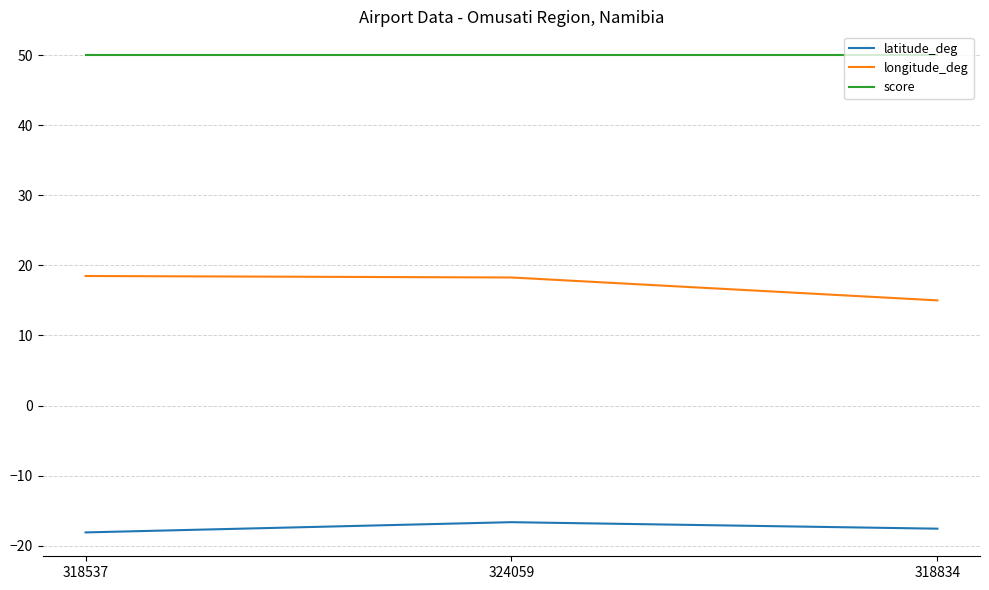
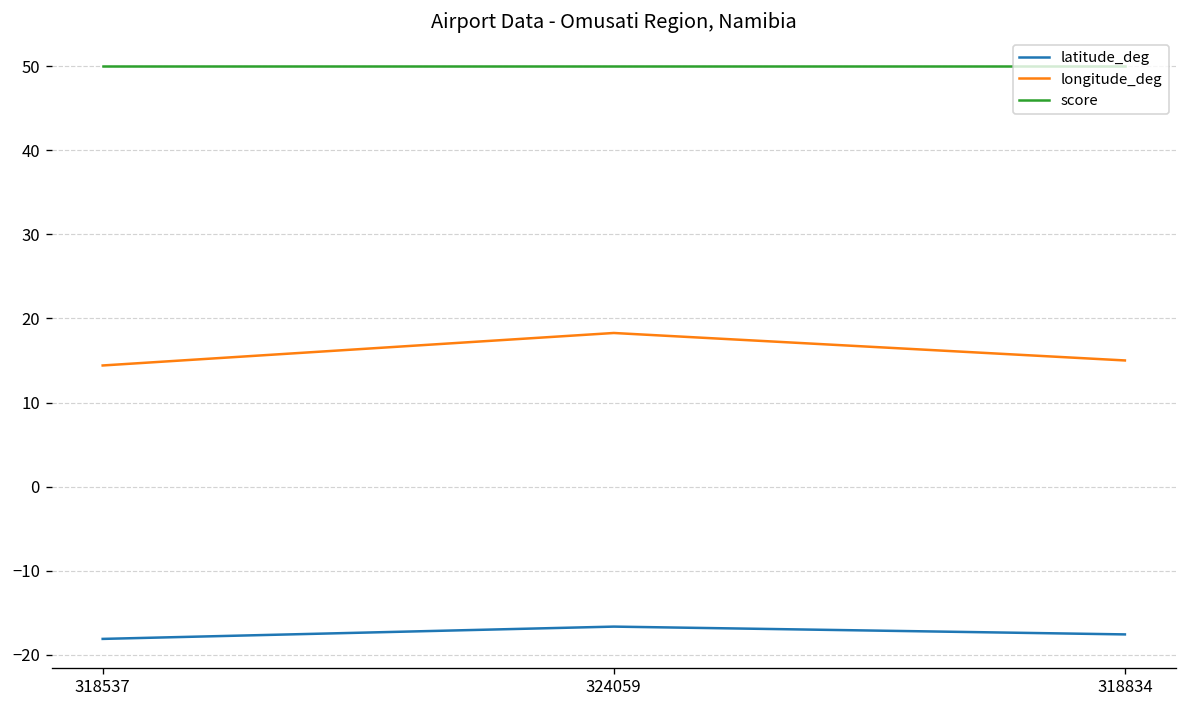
longitude_deg, 318537: 18 -> 14
